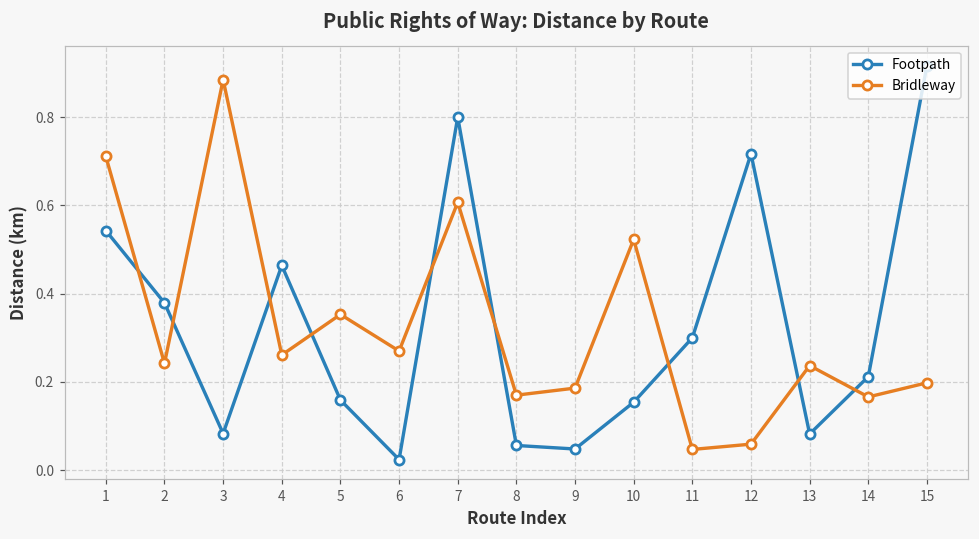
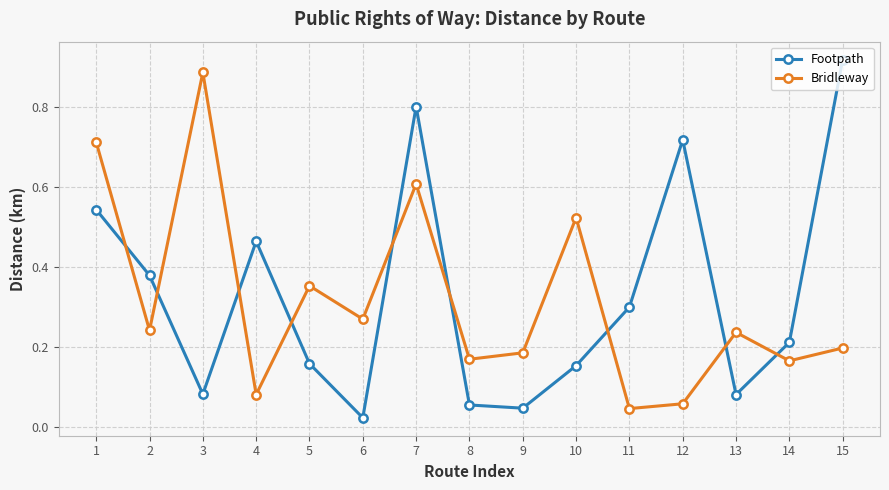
Bridleway, 4: 0.26 -> 0.08
